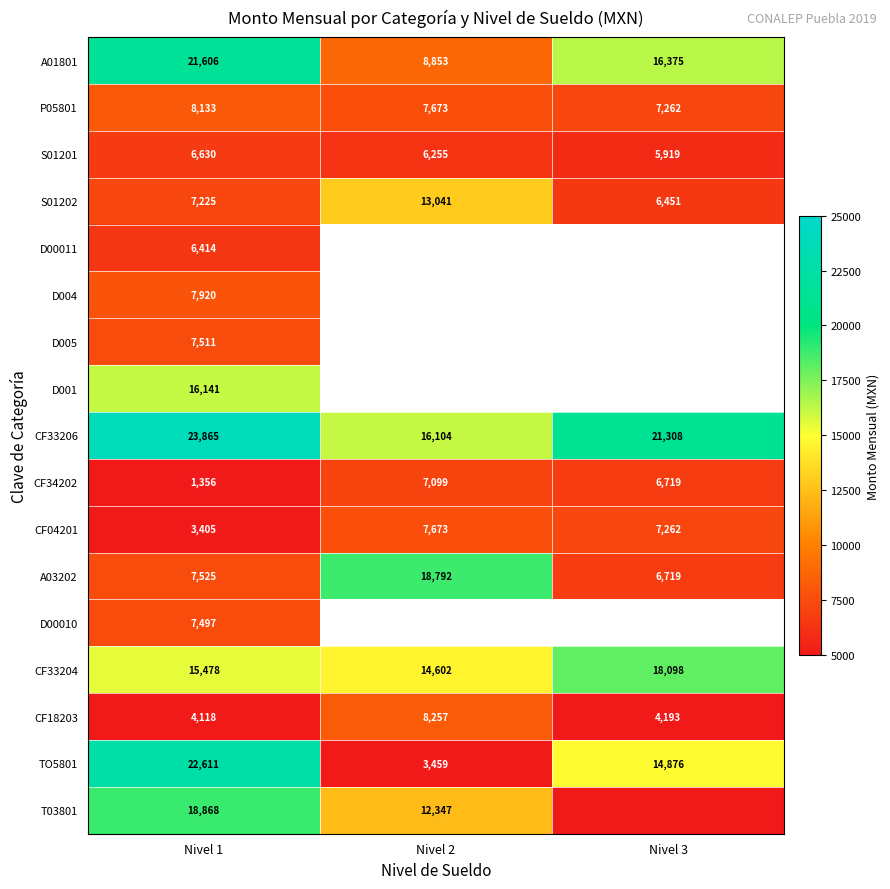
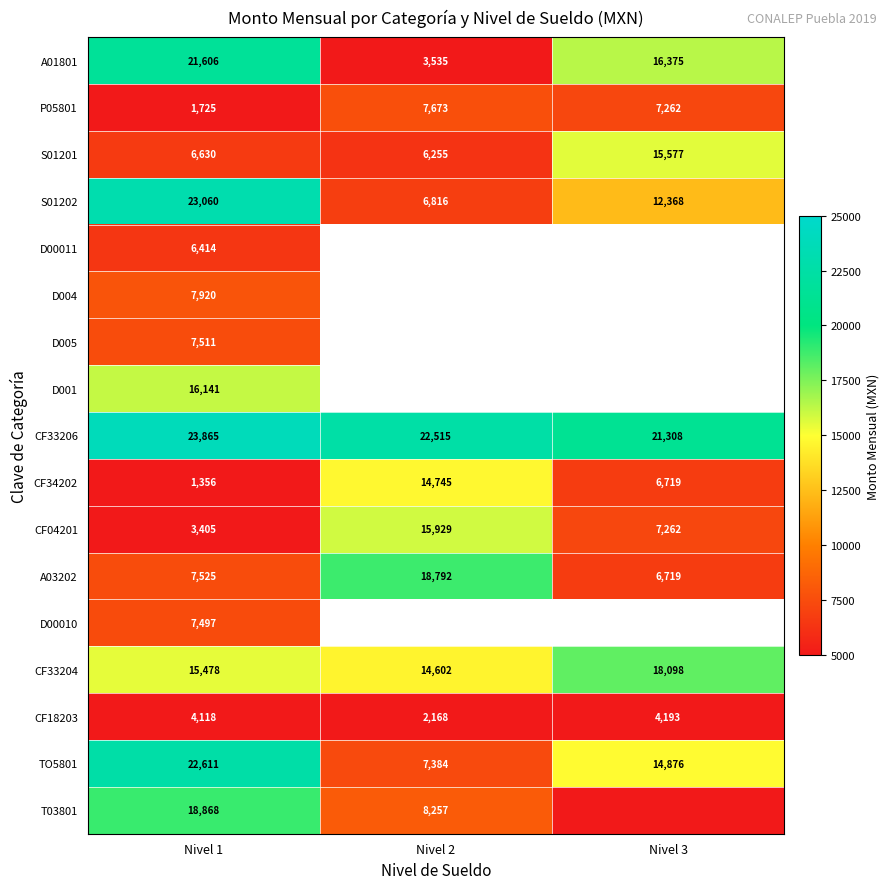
A01801, Nivel 2: 8,853 -> 3,535
P05801, Nivel 1: 8,133 -> 1,725
S01201, Nivel 3: 5,919 -> 15,577
S01202, Nivel 1: 7,225 -> 23,060
S01202, Nivel 2: 13,041 -> 6,816
S01202, Nivel 3: 6,451 -> 12,368
CF33206, Nivel 2: 16,104 -> 22,515
CF34202, Nivel 2: 7,099 -> 14,745
CF04201, Nivel 2: 7,673 -> 15,929
CF18203, Nivel 2: 8,257 -> 2,168
TO5801, Nivel 2: 3,459 -> 7,384
T03801, Nivel 2: 12,347 -> 8,257
